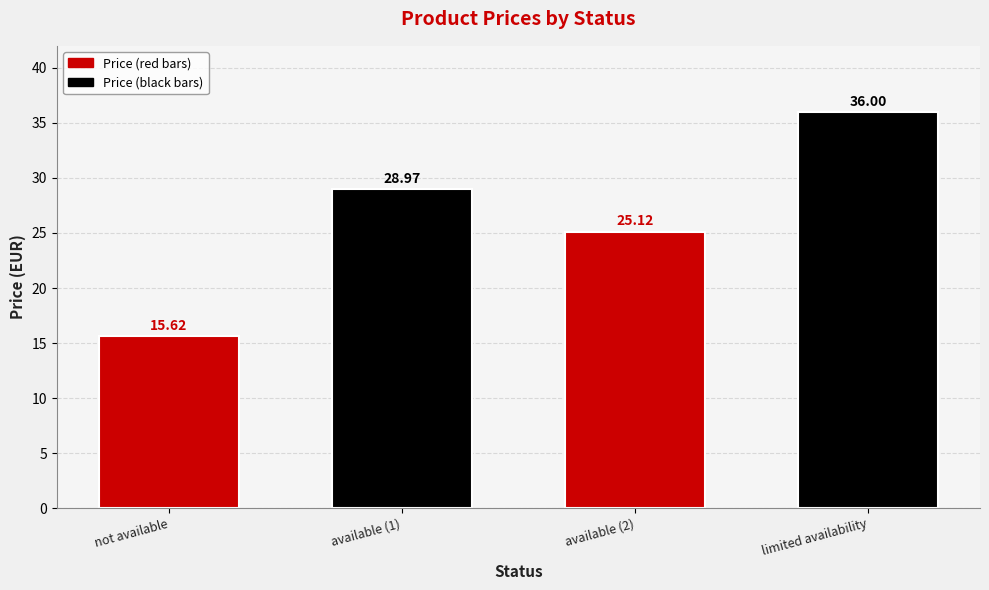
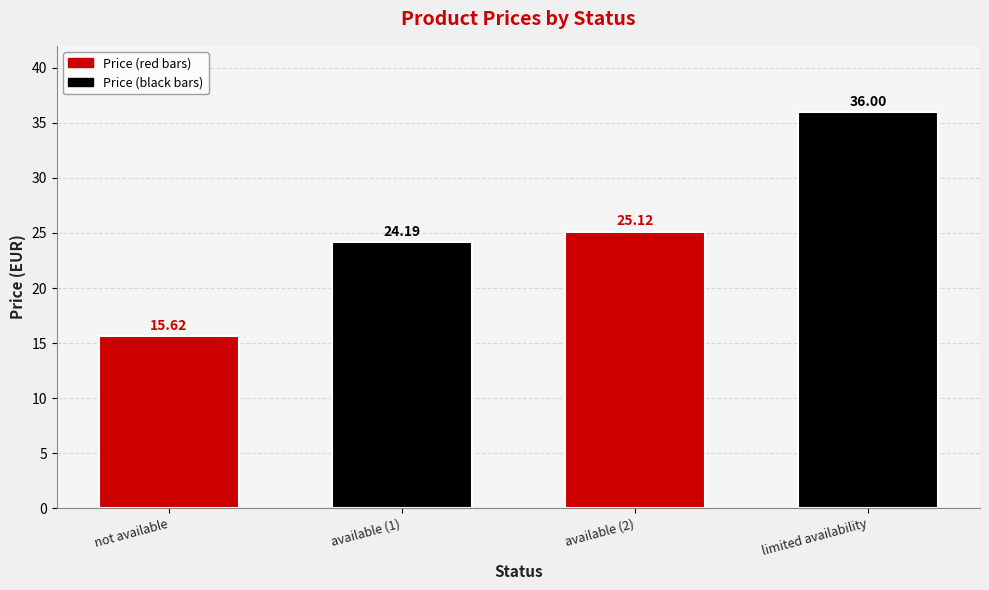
available (1): 28.97 -> 24.19
